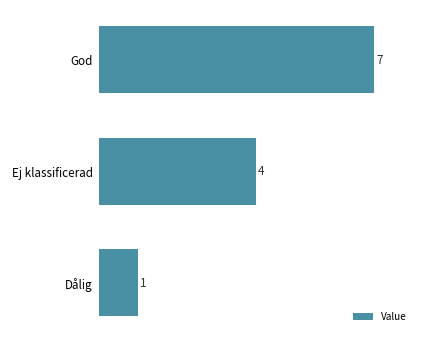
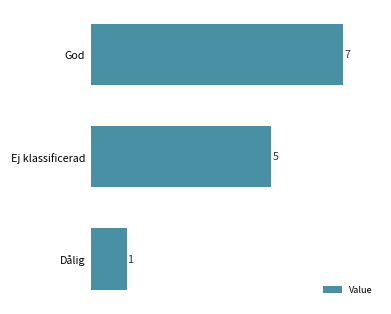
Ej klassificerad: 4 -> 5
